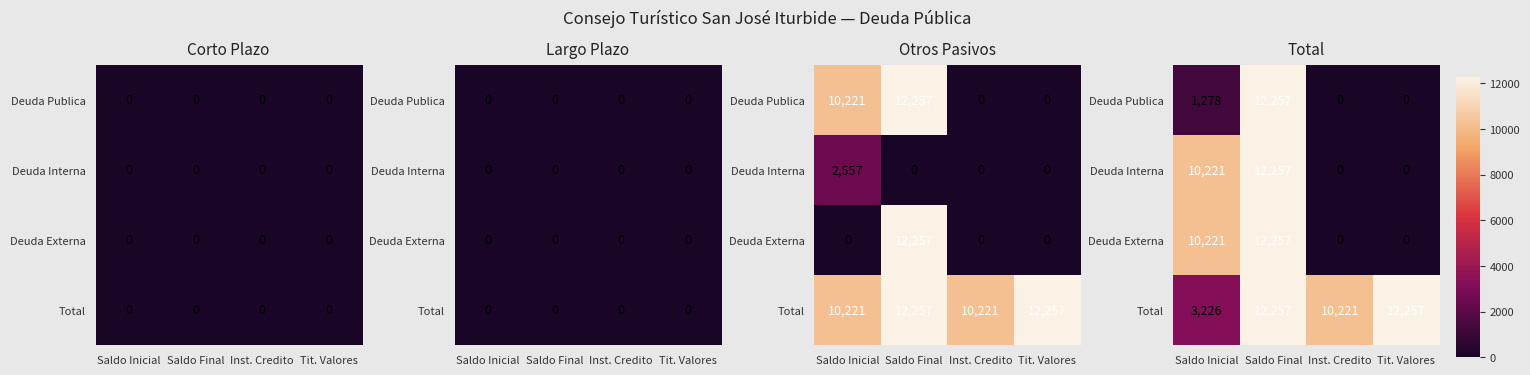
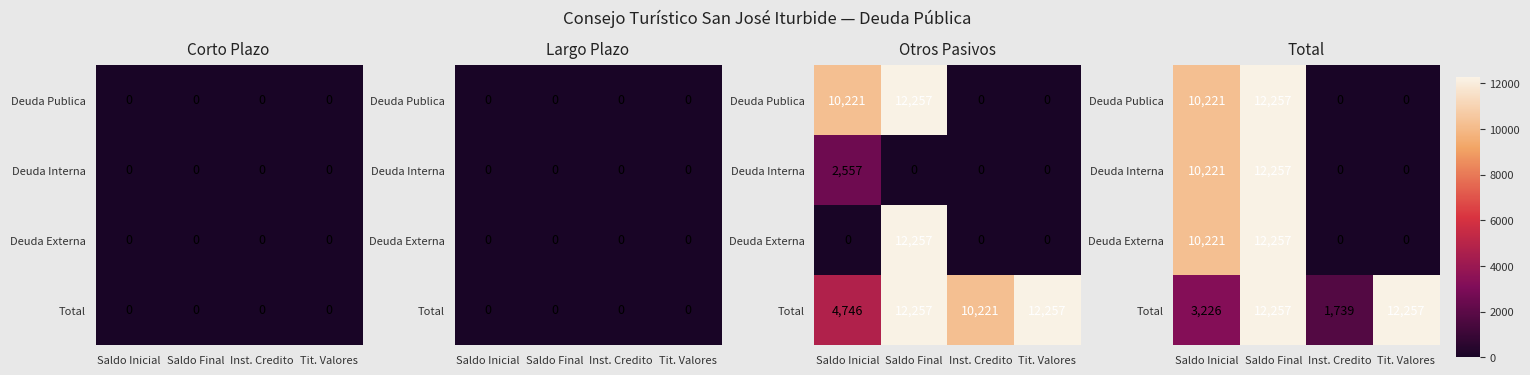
Otros Pasivos, Total, Saldo Inicial: 10,221 -> 4,746
Total, Deuda Publica, Saldo Inicial: 1,278 -> 10,221
Total, Total, Inst. Credito: 10,221 -> 1,739
